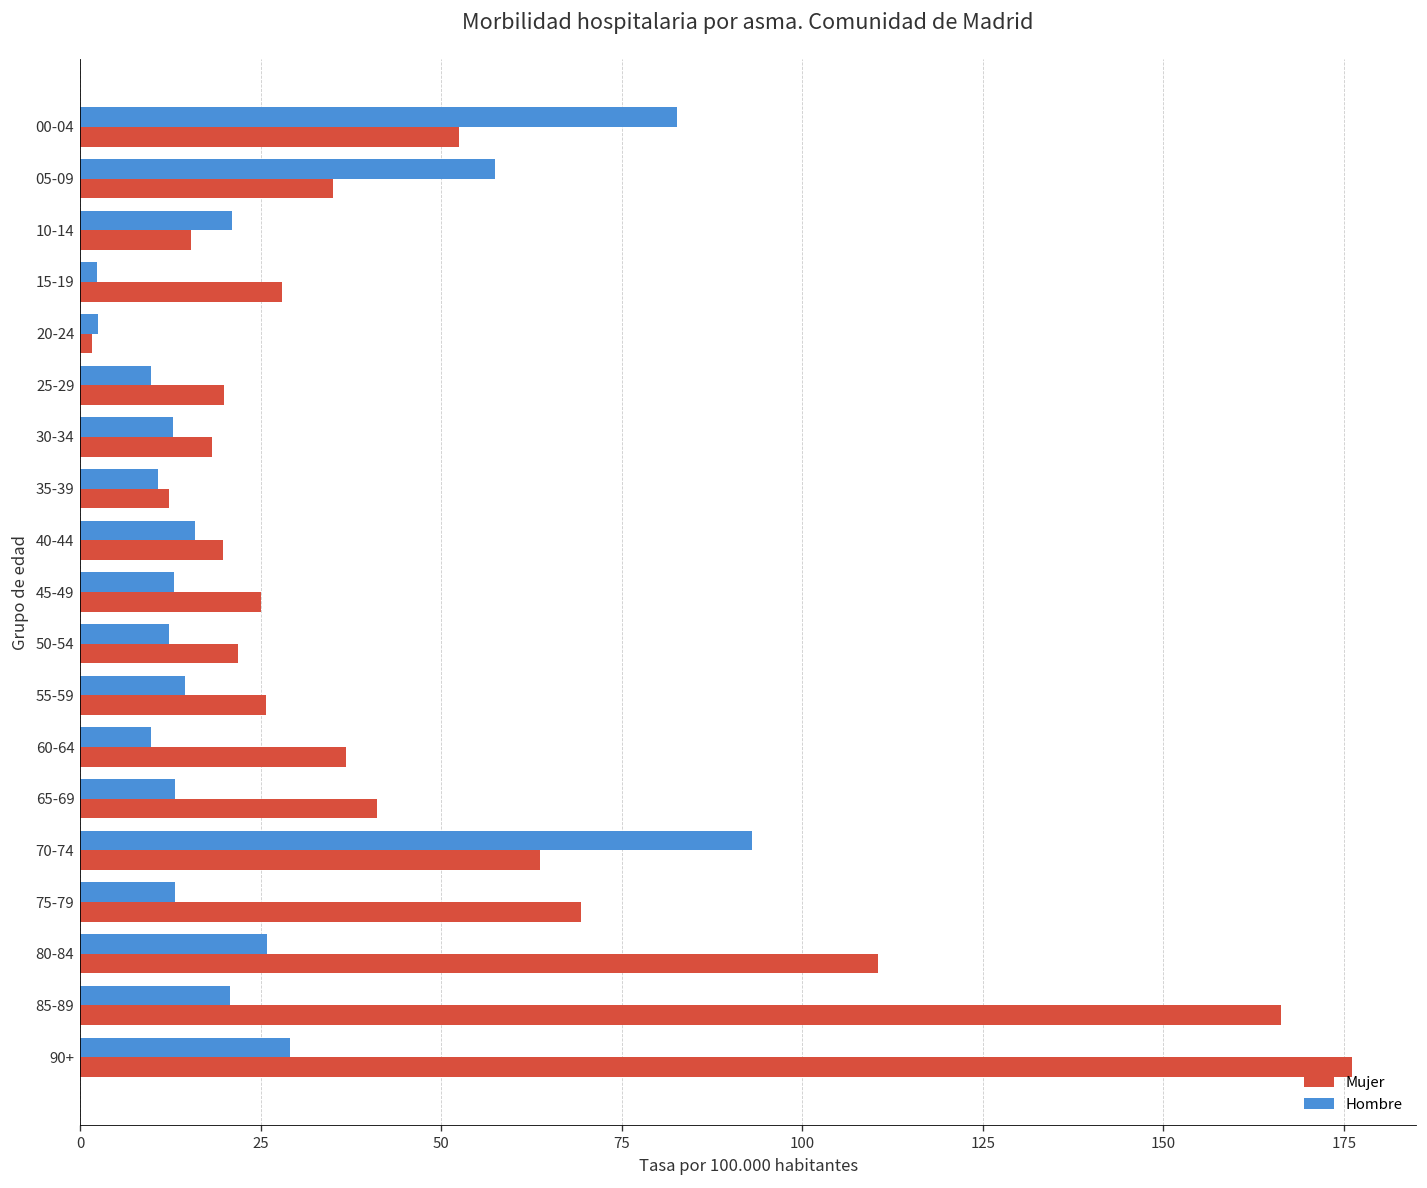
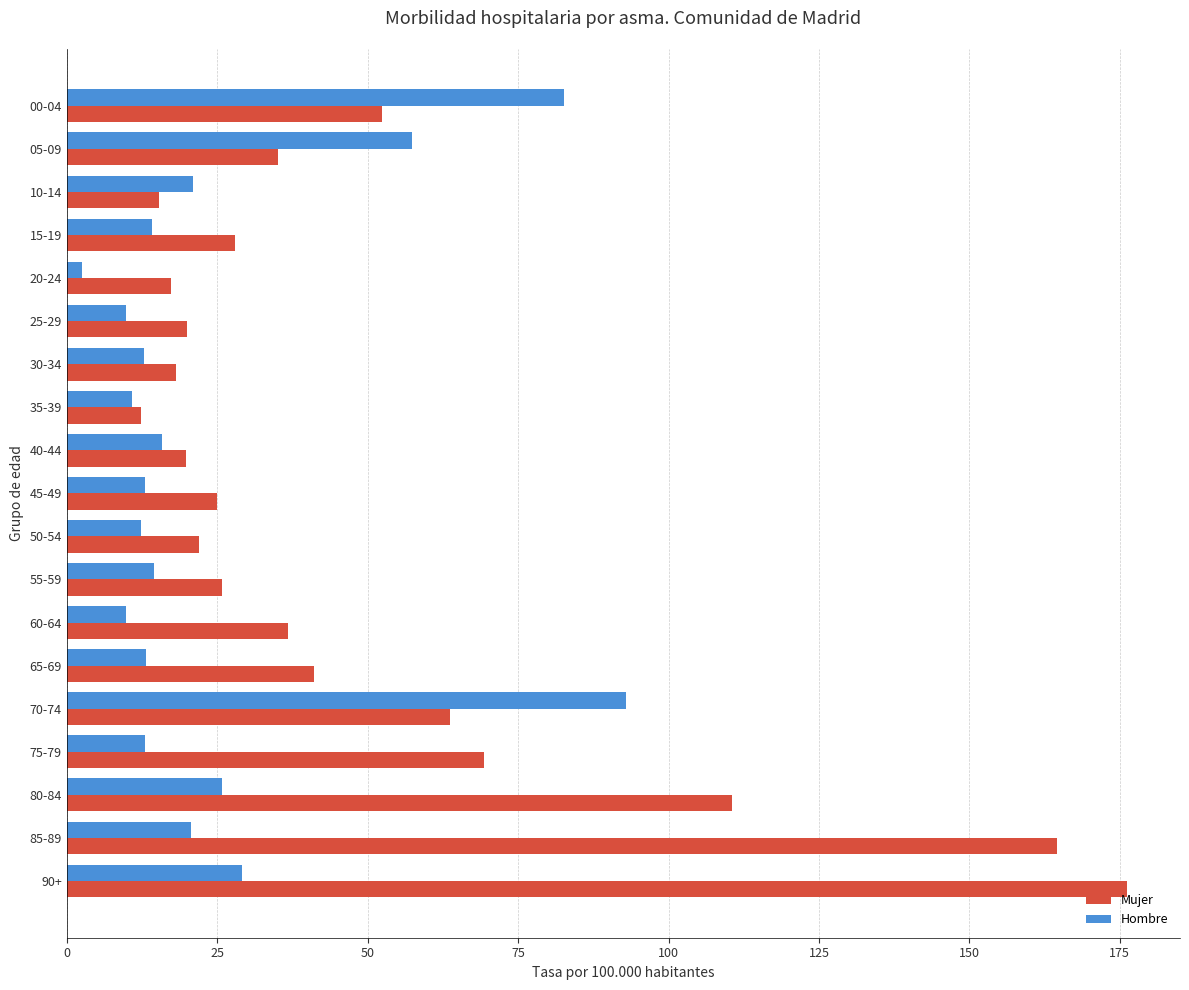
Hombre, 15-19: 2 -> 14
Mujer, 20-24: 2 -> 17
Mujer, 85-89: 166 -> 165
